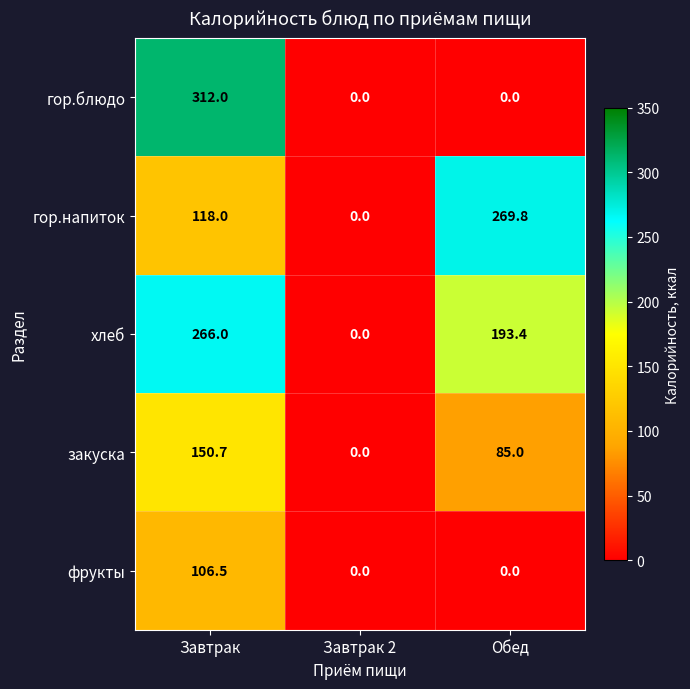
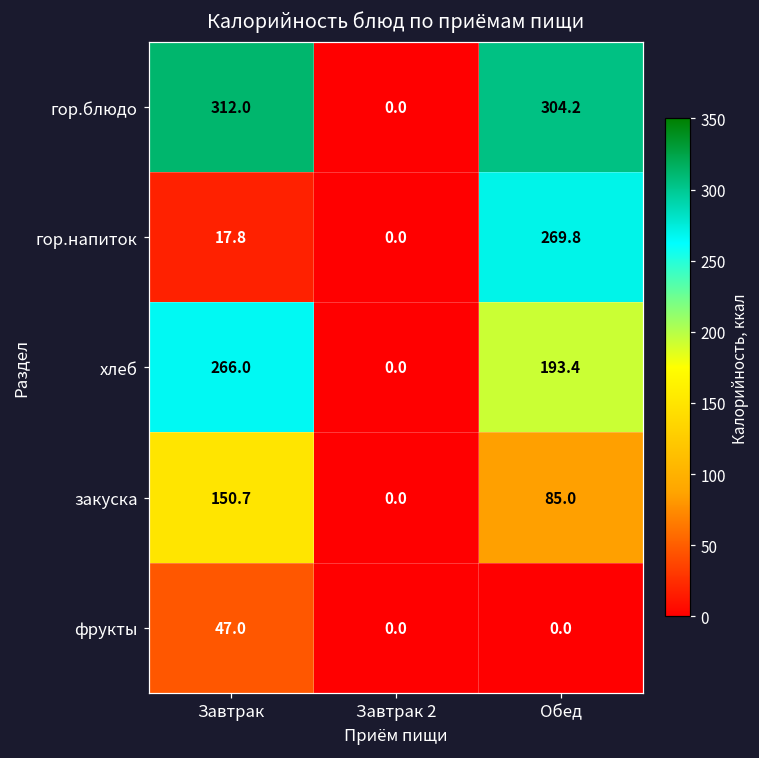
гор.блюдо, Обед: 0.0 -> 304.2
гор.напиток, Завтрак: 118.0 -> 17.8
фрукты, Завтрак: 106.5 -> 47.0
